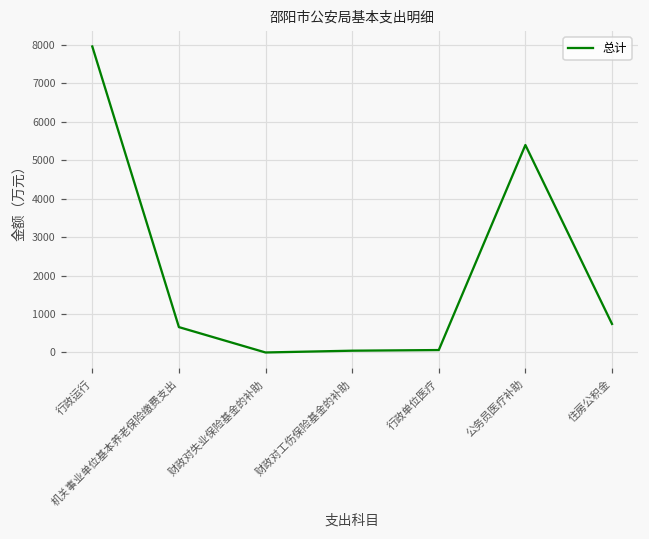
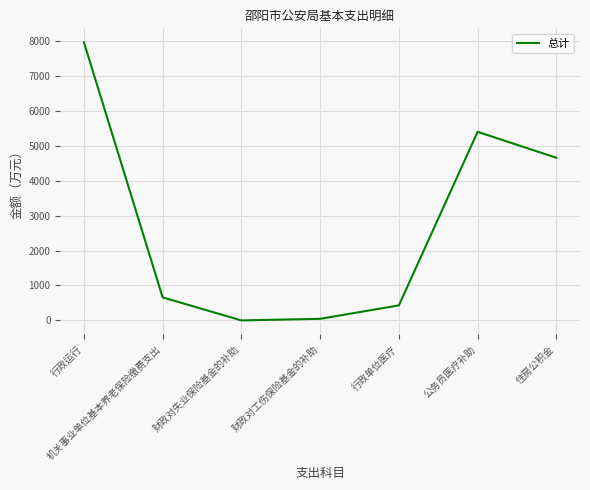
行政单位医疗: 100 -> 400
住房公积金: 700 -> 4700
